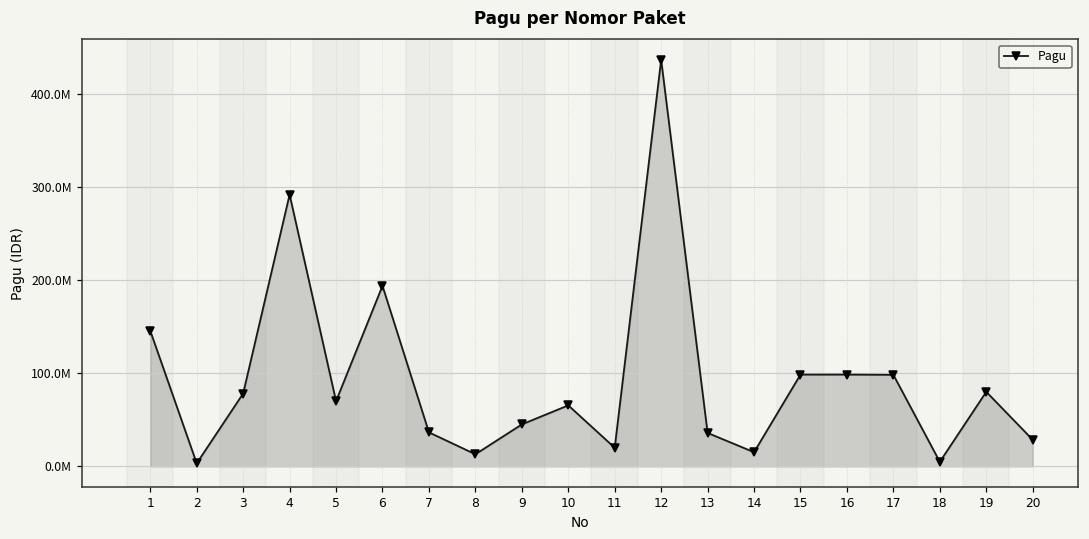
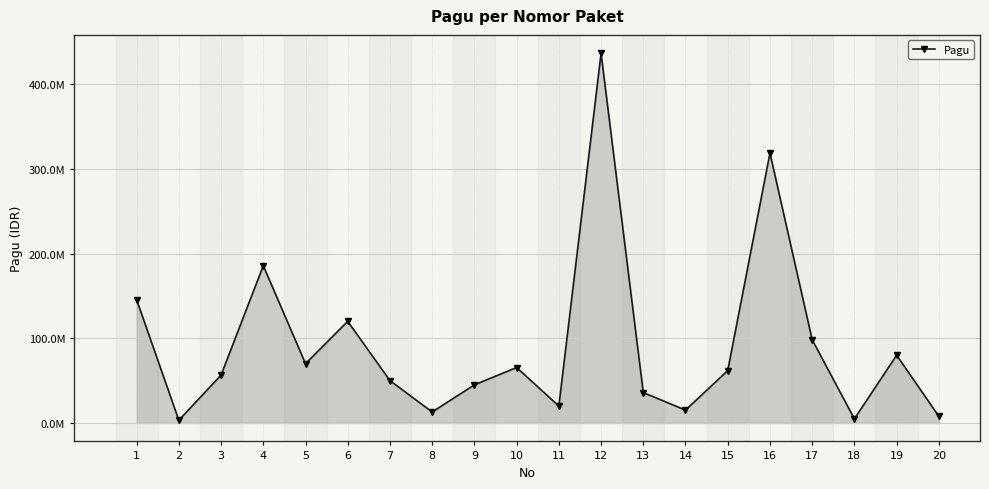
3: 80000000 -> 60000000
4: 290000000 -> 190000000
6: 190000000 -> 120000000
7: 40000000 -> 50000000
15: 100000000 -> 60000000
16: 100000000 -> 320000000
20: 30000000 -> 10000000
